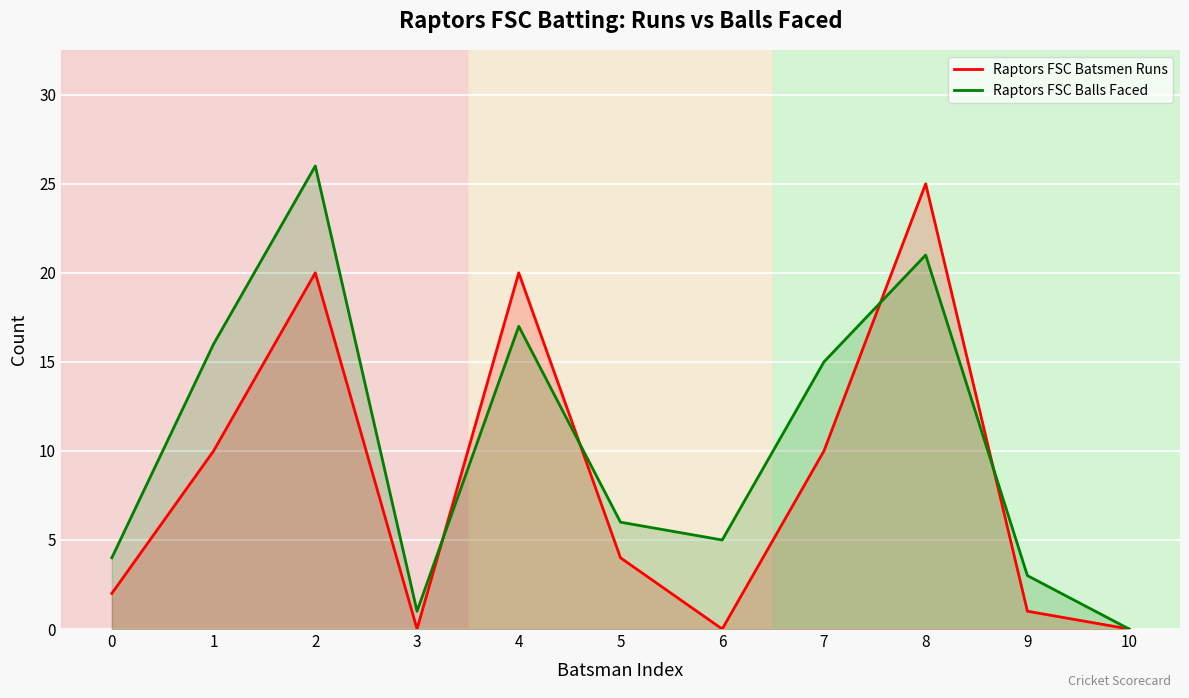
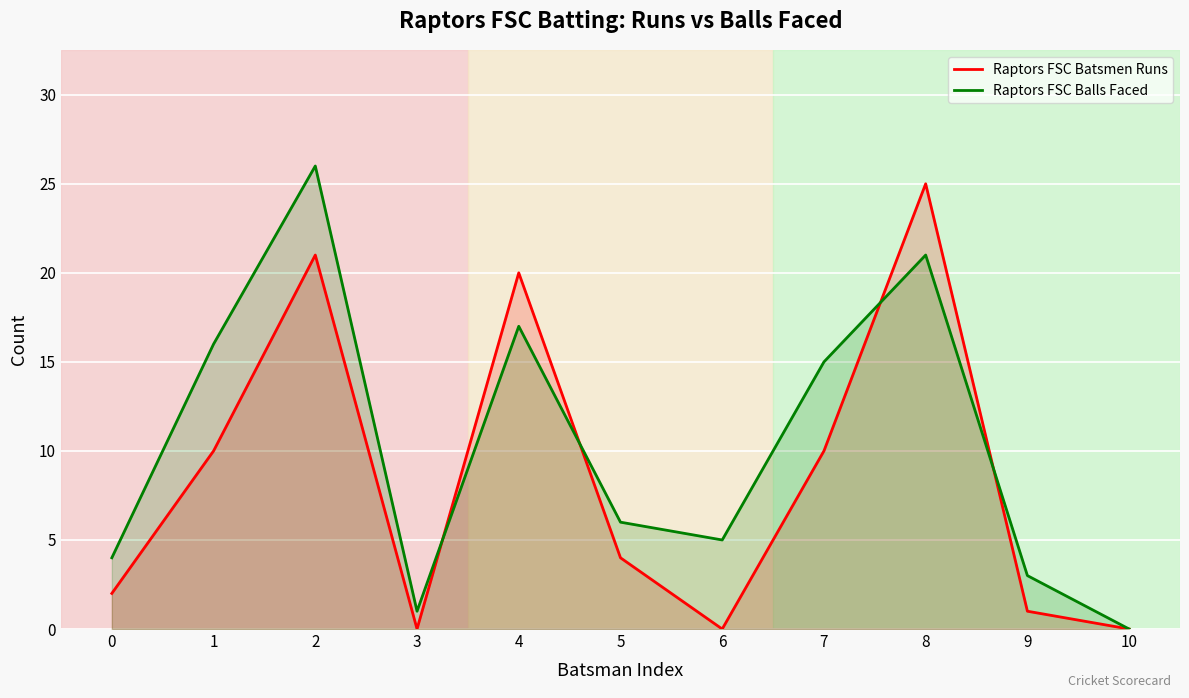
Raptors FSC Batsmen Runs, 2: 20 -> 21
